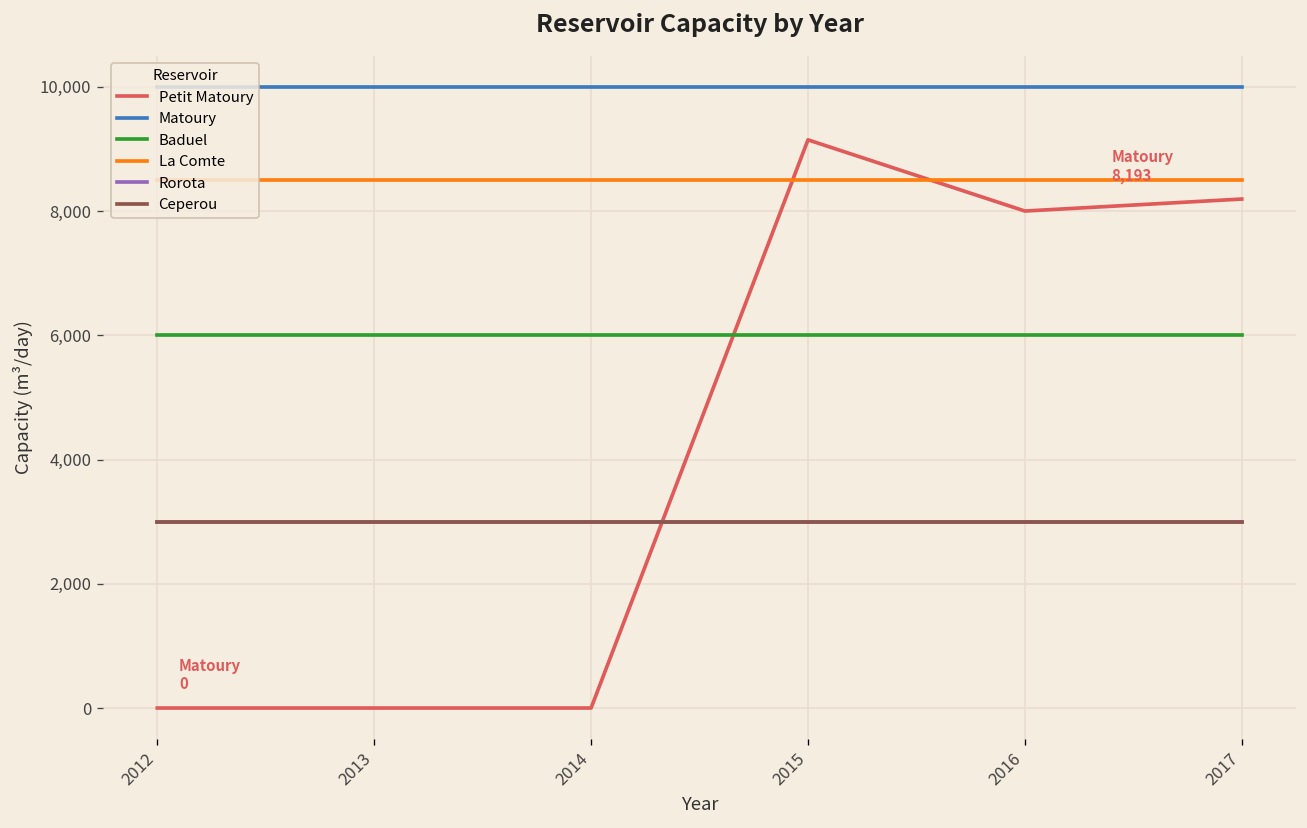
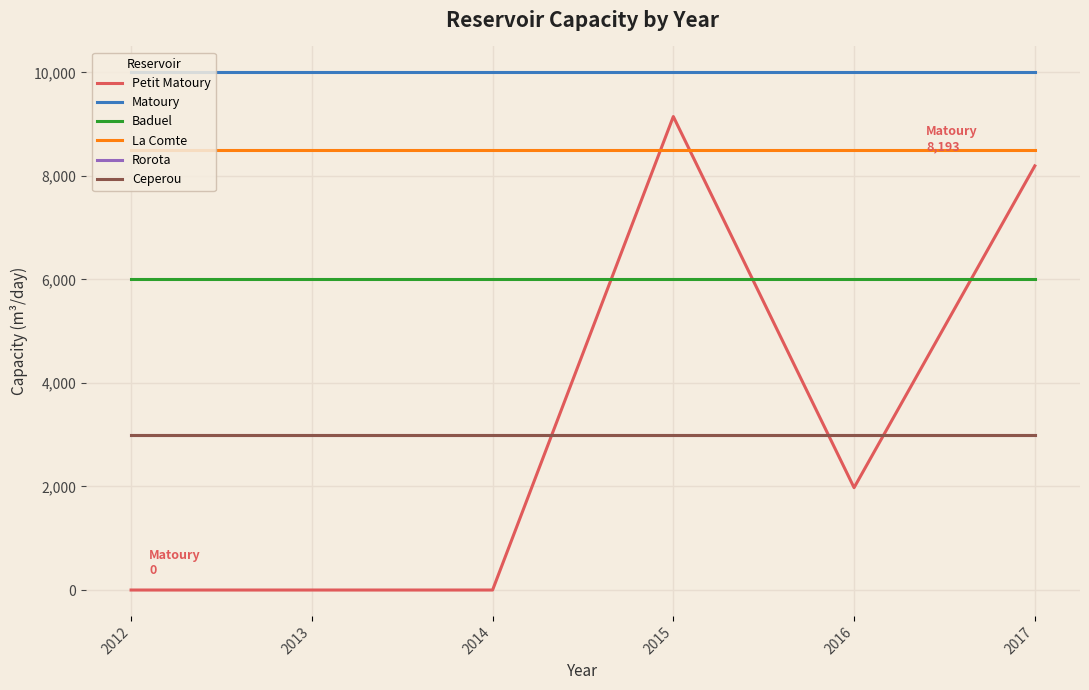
Petit Matoury, 2016: 8,000 -> 2,000
